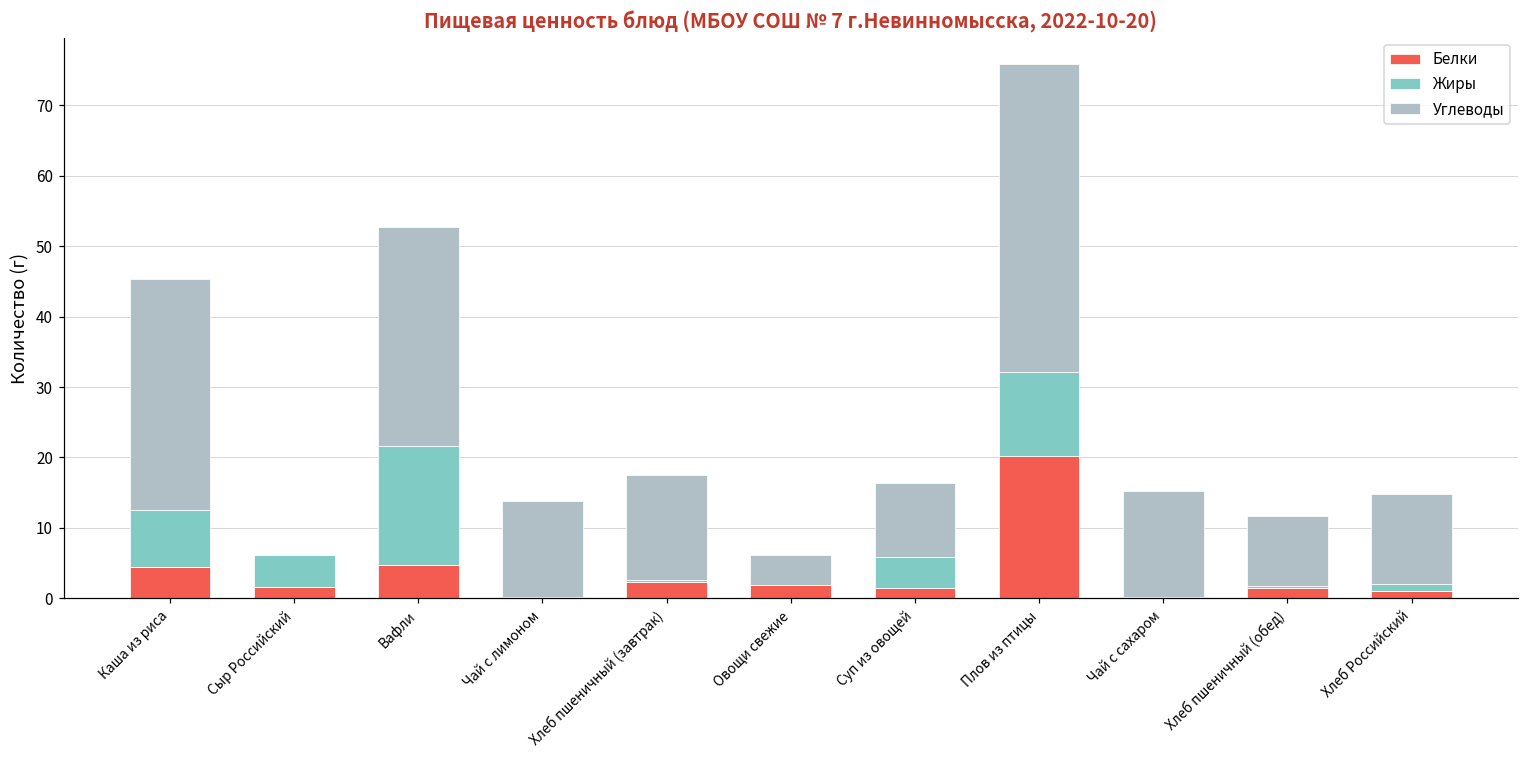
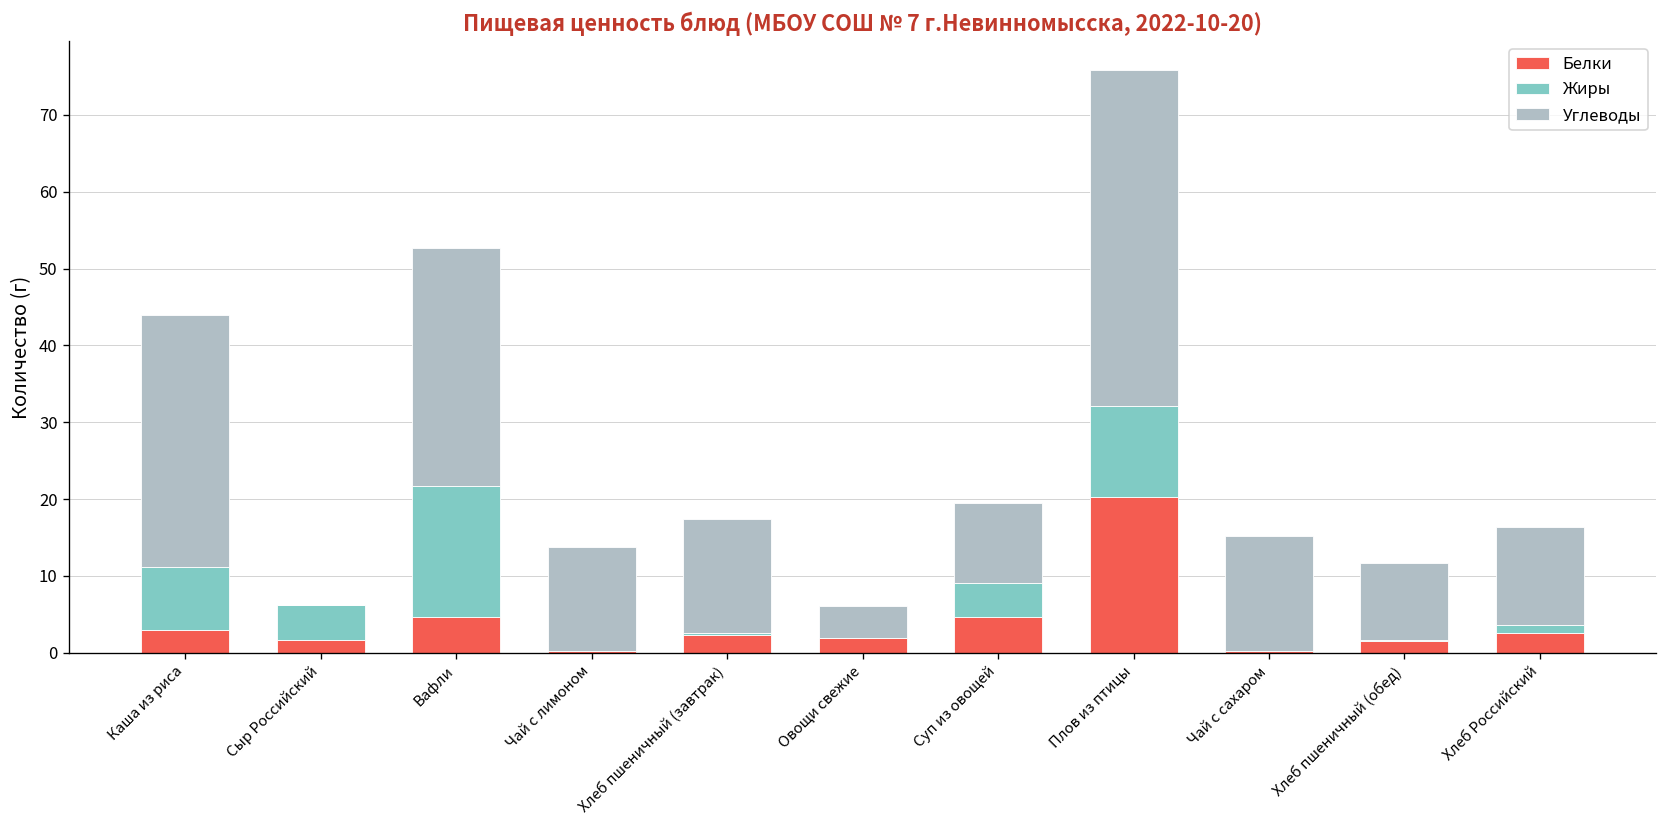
Белки, Каша из риса: 4 -> 3
Белки, Суп из овощей: 2 -> 5
Белки, Хлеб Российский: 1 -> 3
